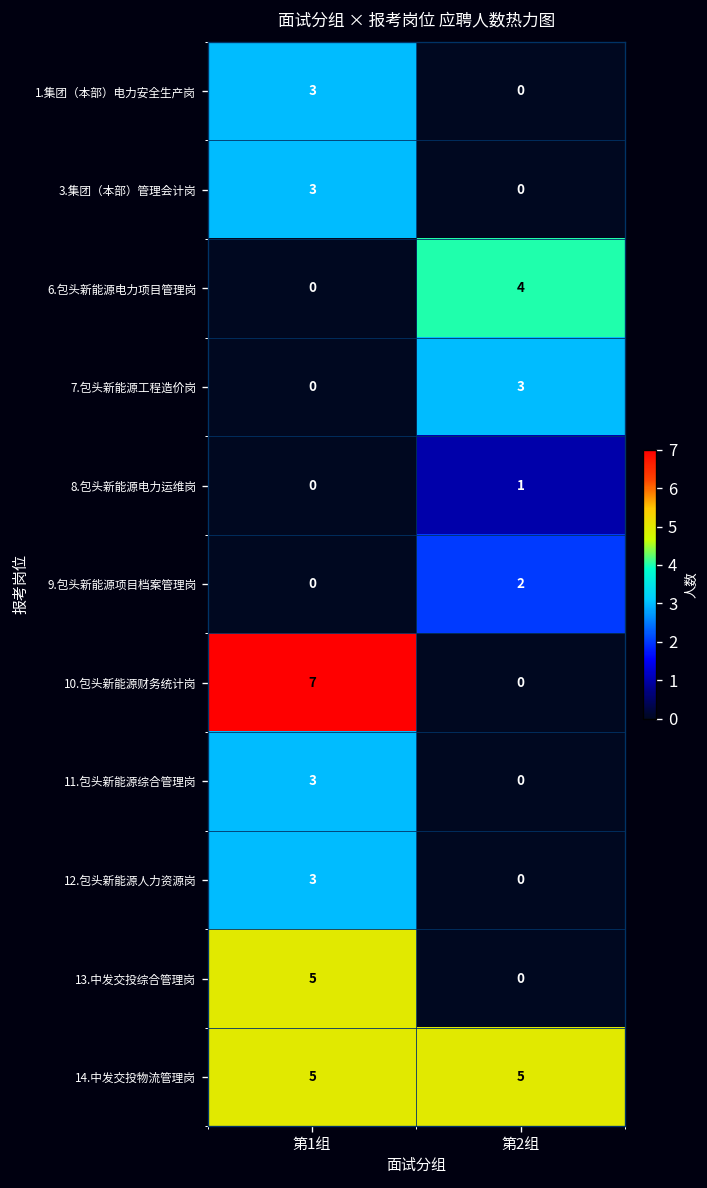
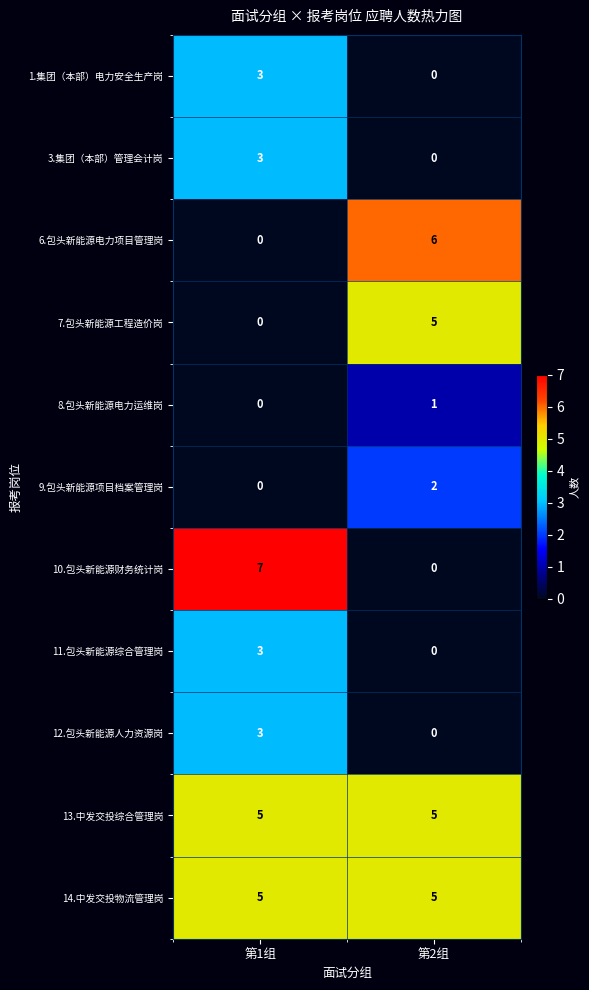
6.包头新能源电力项目管理岗, 第2组: 4 -> 6
7.包头新能源工程造价岗, 第2组: 3 -> 5
13.中发交投综合管理岗, 第2组: 0 -> 5
